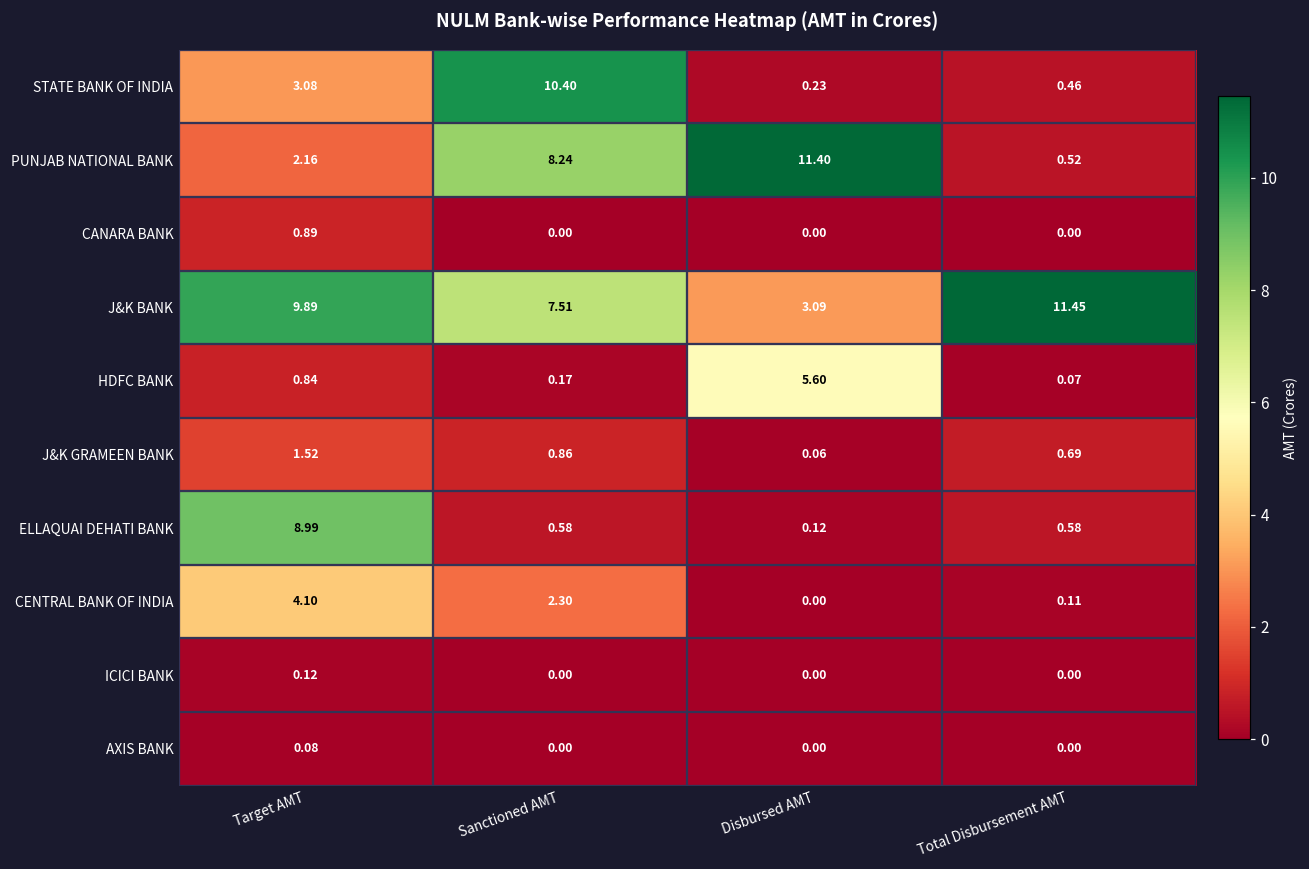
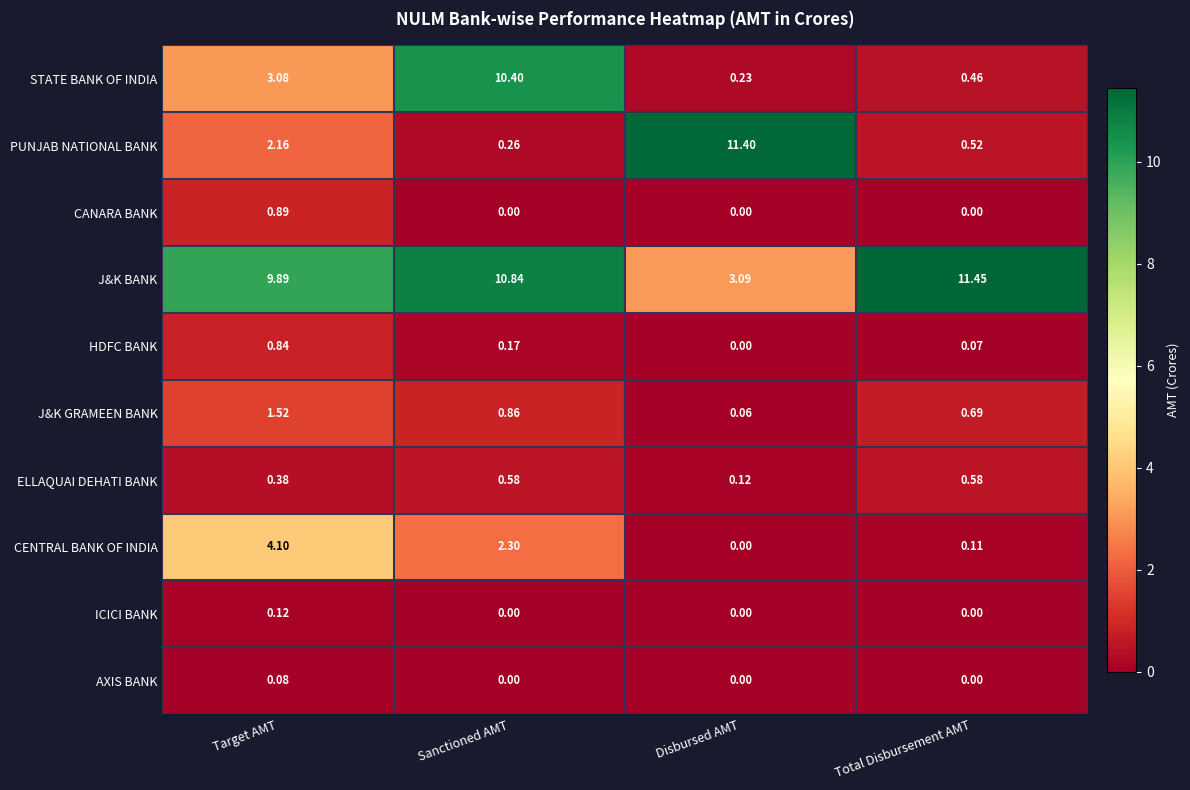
PUNJAB NATIONAL BANK, Sanctioned AMT: 8.24 -> 0.26
J&K BANK, Sanctioned AMT: 7.51 -> 10.84
HDFC BANK, Disbursed AMT: 5.60 -> 0.00
ELLAQUAI DEHATI BANK, Target AMT: 8.99 -> 0.38
